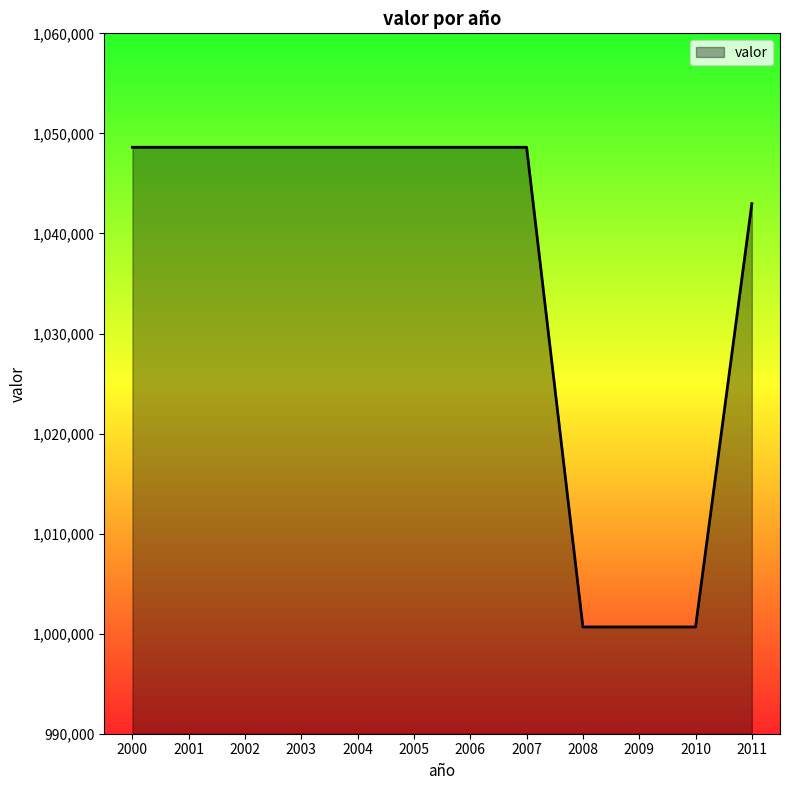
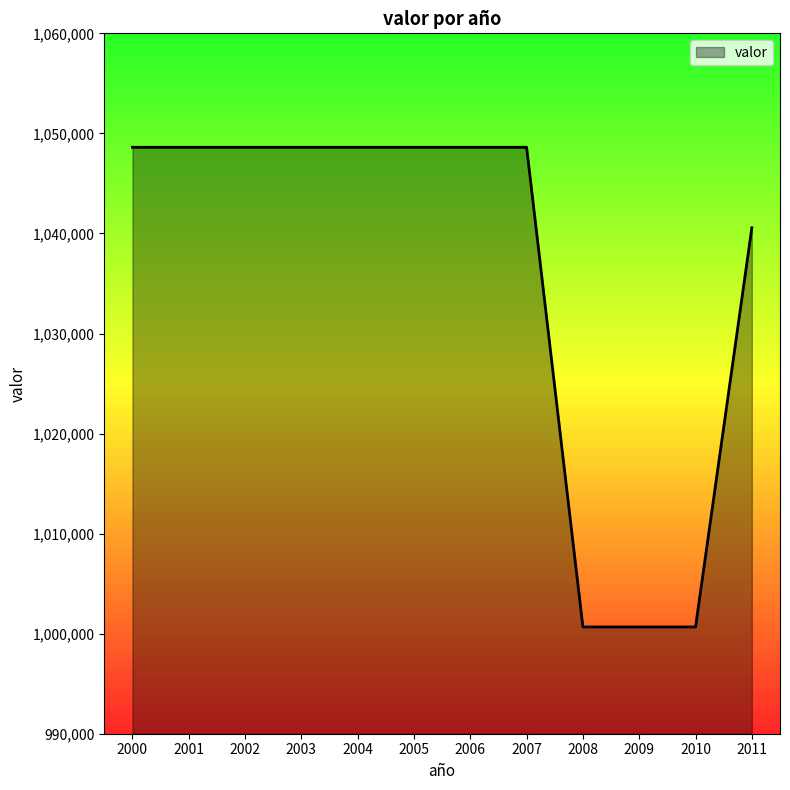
2011: 1,043,000 -> 1,040,600
